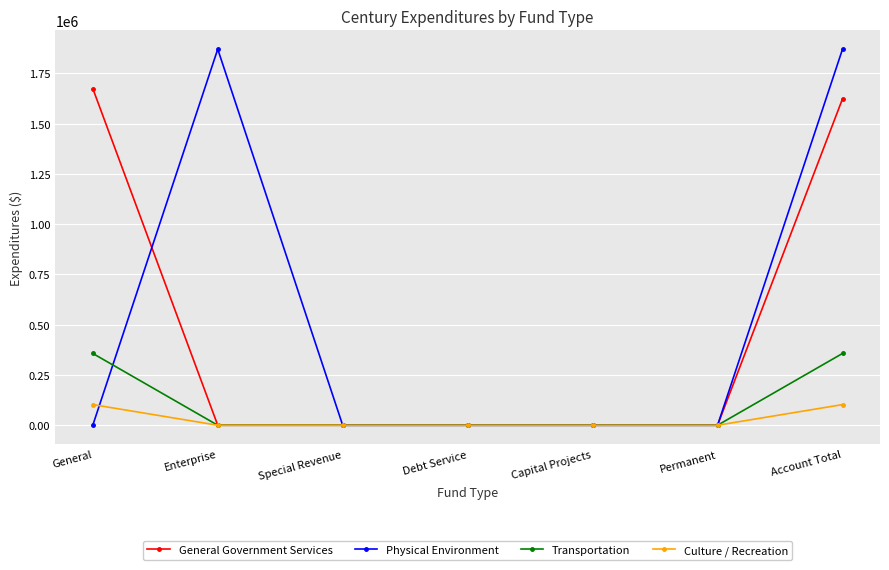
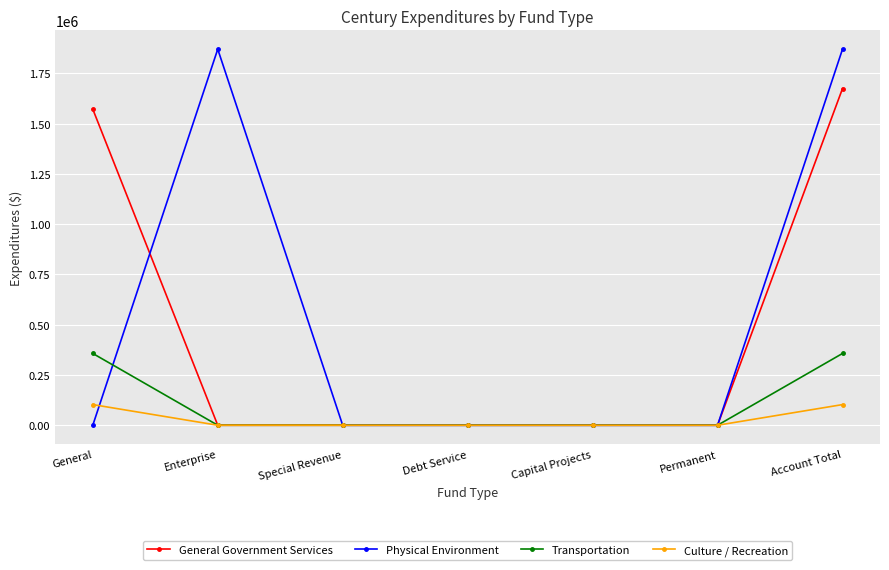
General Government Services, General: 1670000 -> 1570000
General Government Services, Account Total: 1620000 -> 1670000
